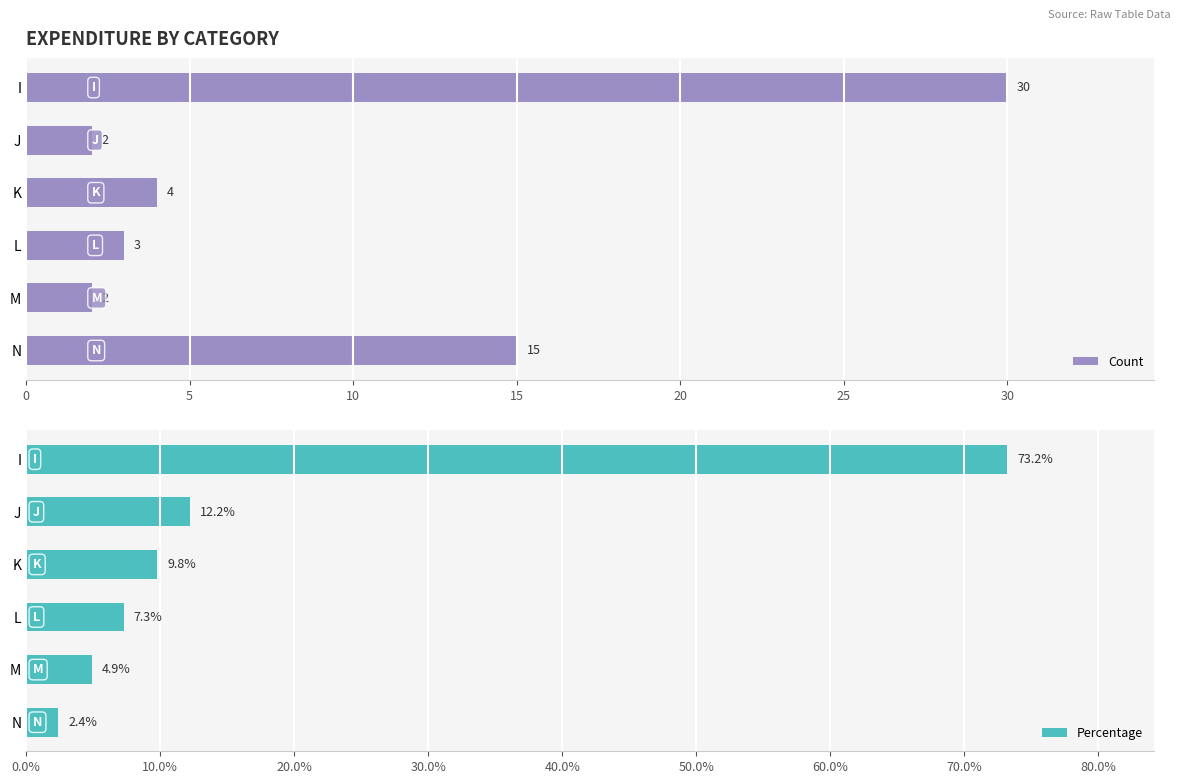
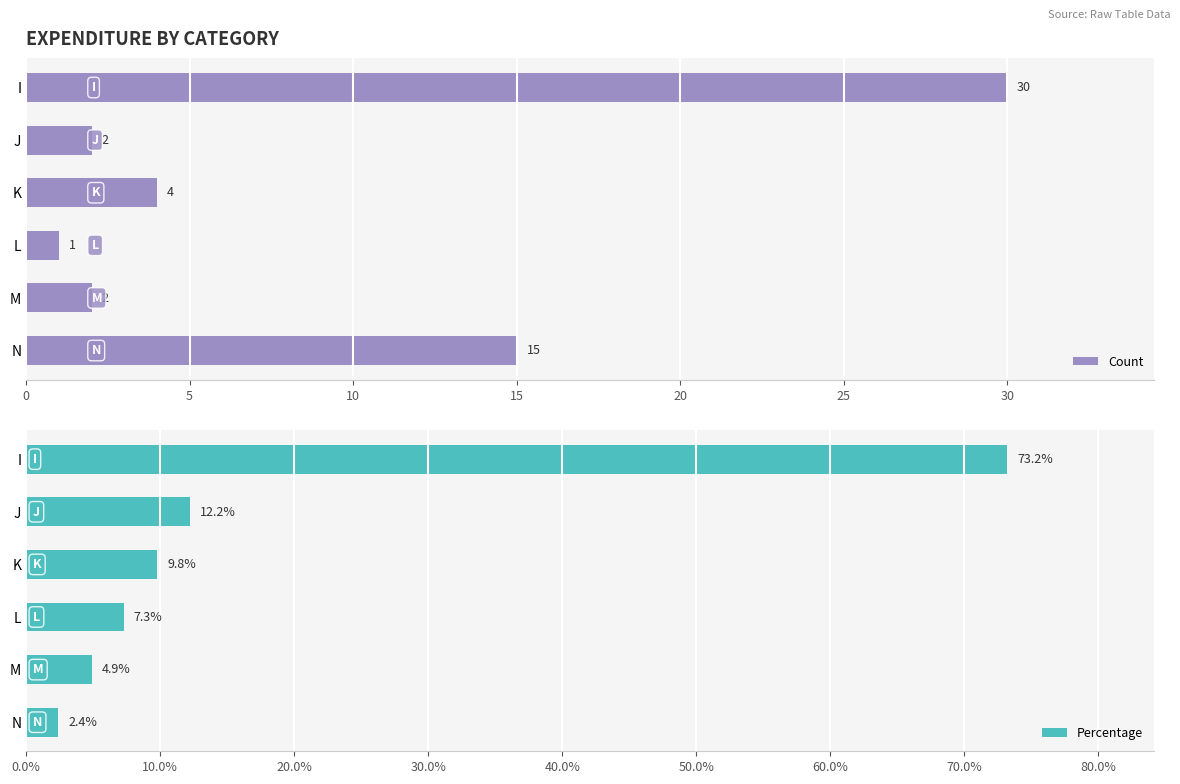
EXPENDITURE BY CATEGORY, L: 3 -> 1
